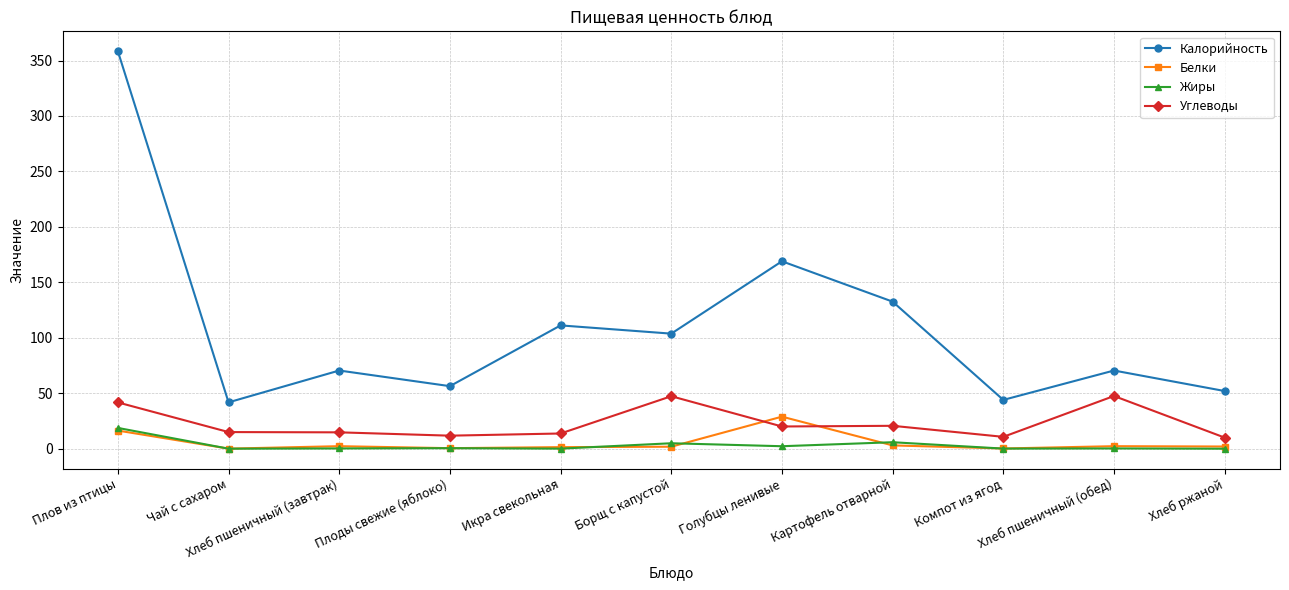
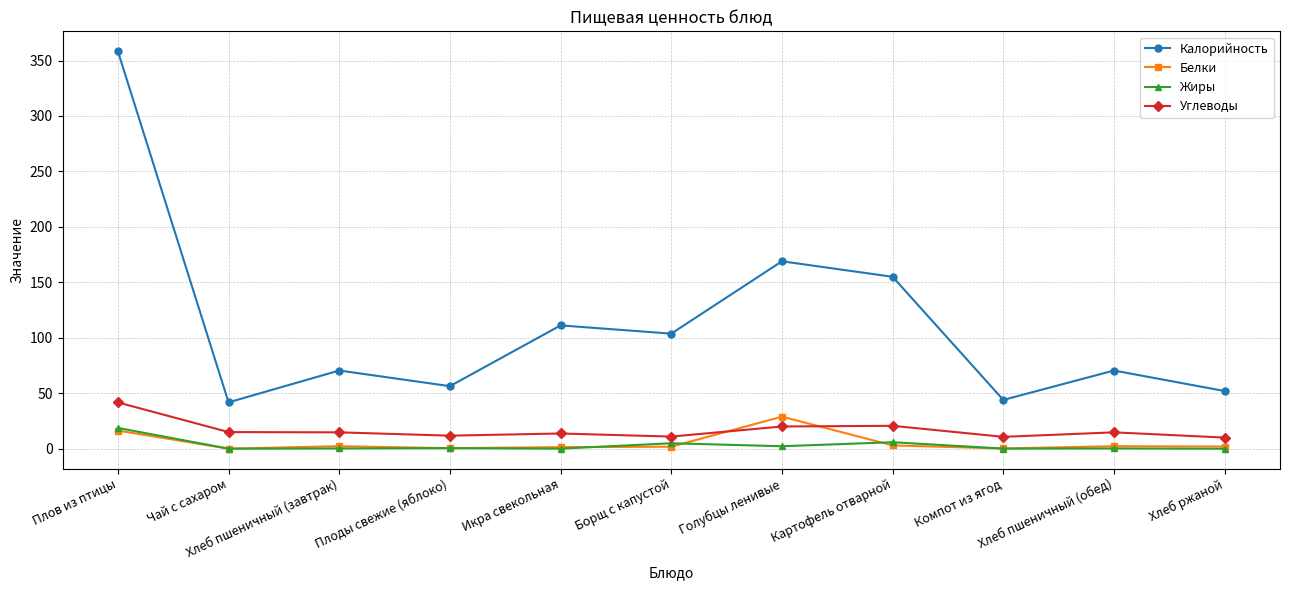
Углеводы, Борщ с капустой: 47 -> 11
Калорийность, Картофель отварной: 133 -> 155
Углеводы, Хлеб пшеничный (обед): 48 -> 15
